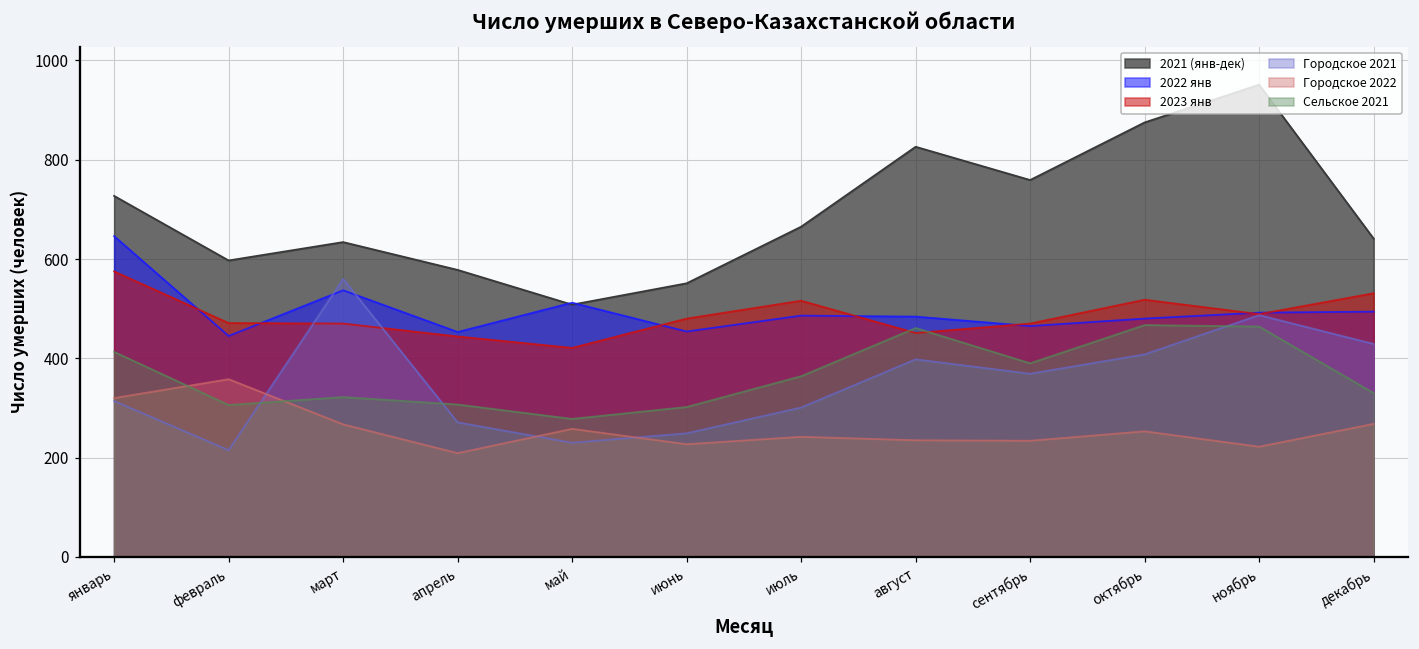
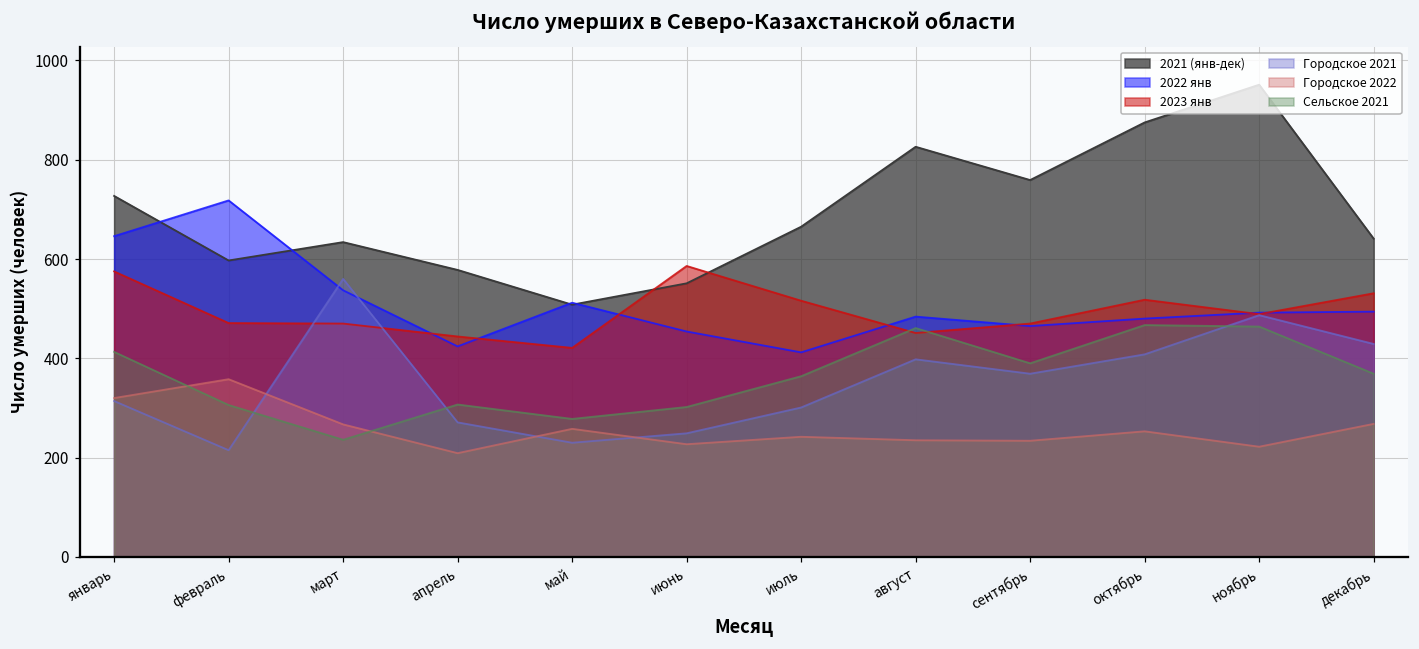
2022 янв, февраль: 450 -> 720
Сельское 2021, март: 320 -> 240
2022 янв, апрель: 450 -> 420
2023 янв, июнь: 480 -> 590
2022 янв, июль: 490 -> 410
Сельское 2021, декабрь: 330 -> 370
